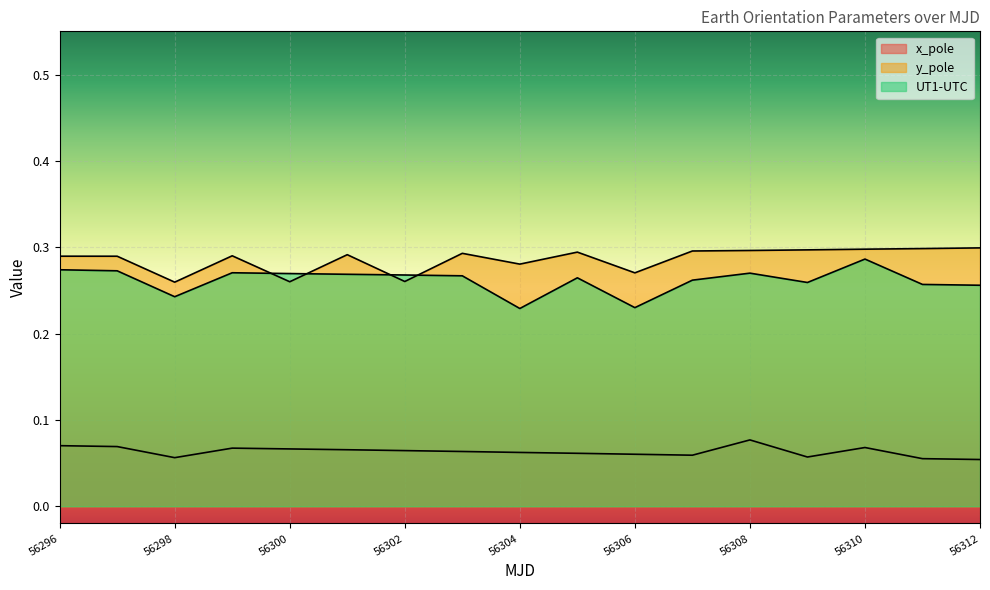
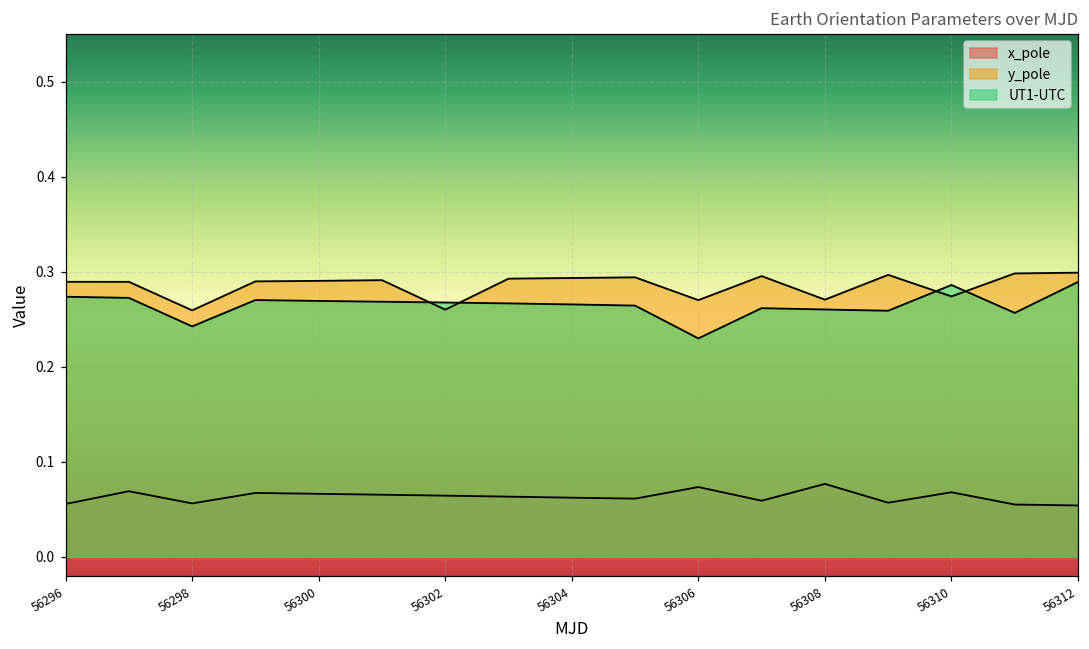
x_pole, 56296: 0.07 -> 0.06
y_pole, 56300: 0.26 -> 0.29
y_pole, 56304: 0.28 -> 0.29
UT1-UTC, 56304: 0.23 -> 0.27
x_pole, 56306: 0.06 -> 0.07
y_pole, 56308: 0.30 -> 0.27
UT1-UTC, 56308: 0.27 -> 0.26
y_pole, 56310: 0.30 -> 0.27
UT1-UTC, 56312: 0.26 -> 0.29
